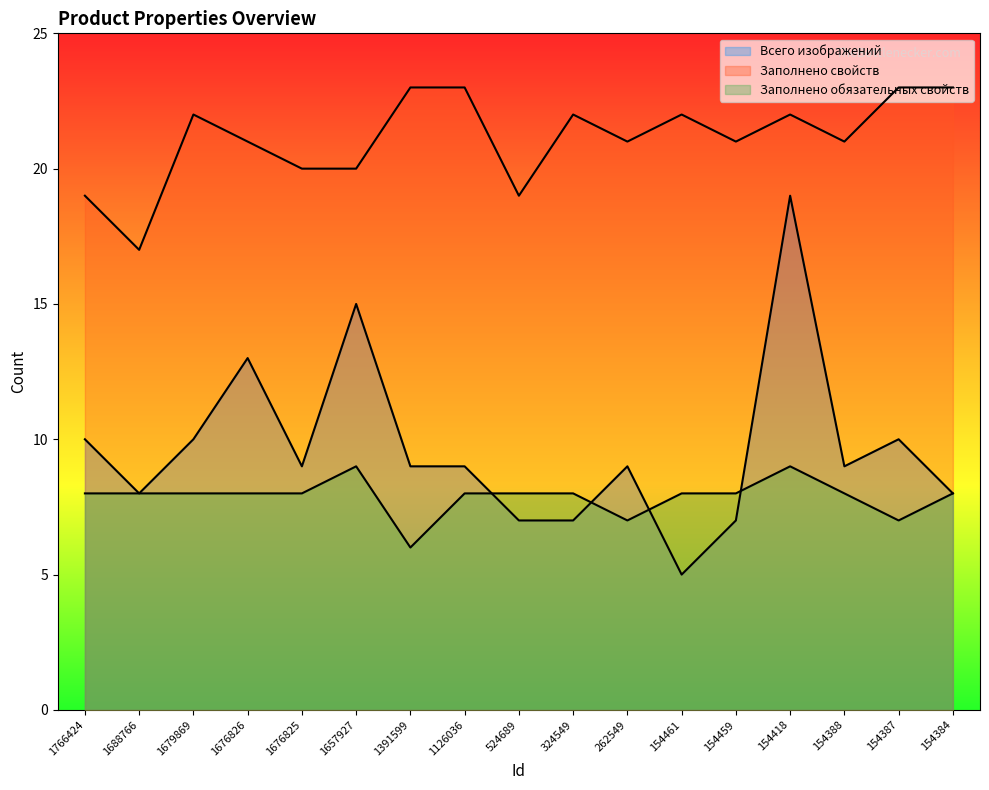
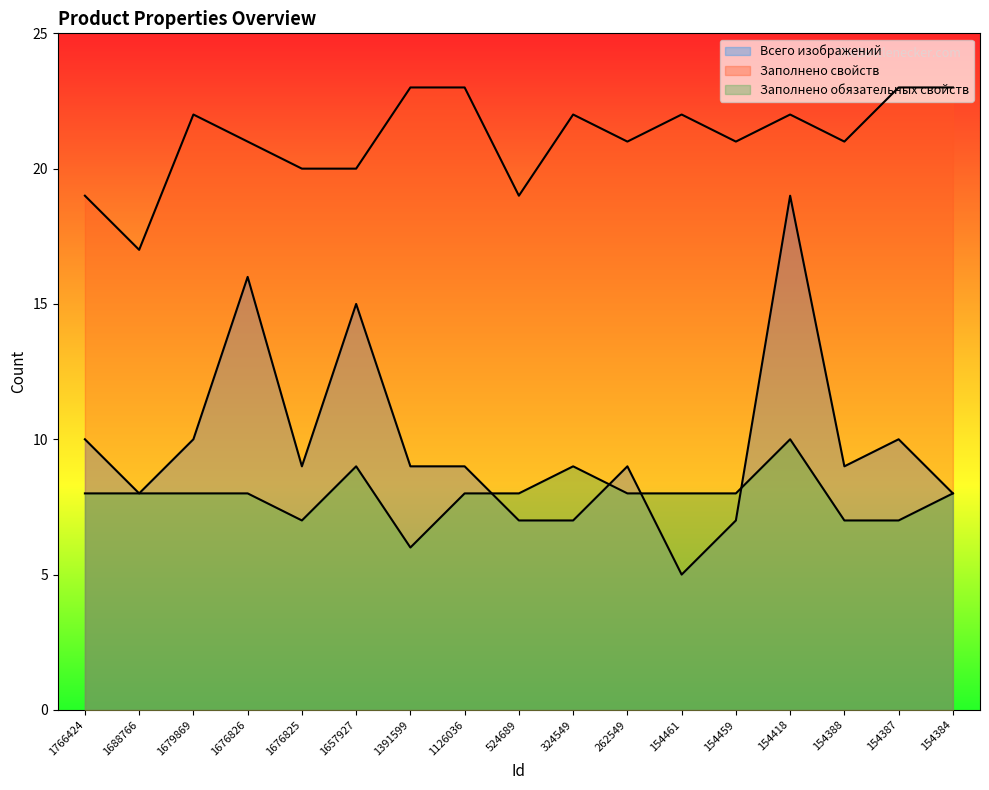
Всего изображений, 1676826: 13 -> 16
Заполнено обязательных свойств, 1676825: 8 -> 7
Заполнено обязательных свойств, 324549: 8 -> 9
Заполнено обязательных свойств, 262549: 7 -> 8
Заполнено обязательных свойств, 154418: 9 -> 10
Заполнено обязательных свойств, 154388: 8 -> 7
